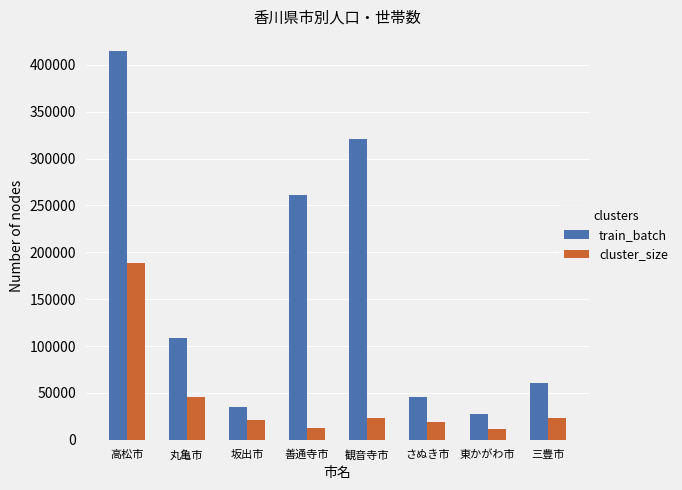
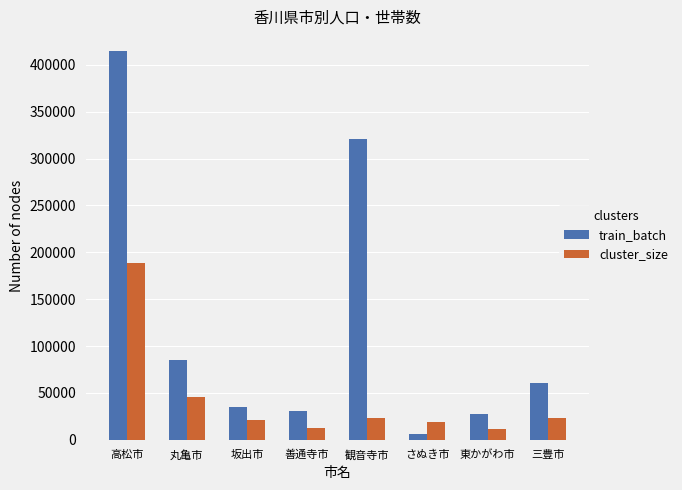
train_batch, 丸亀市: 110000 -> 80000
train_batch, 善通寺市: 260000 -> 30000
train_batch, さぬき市: 50000 -> 10000
